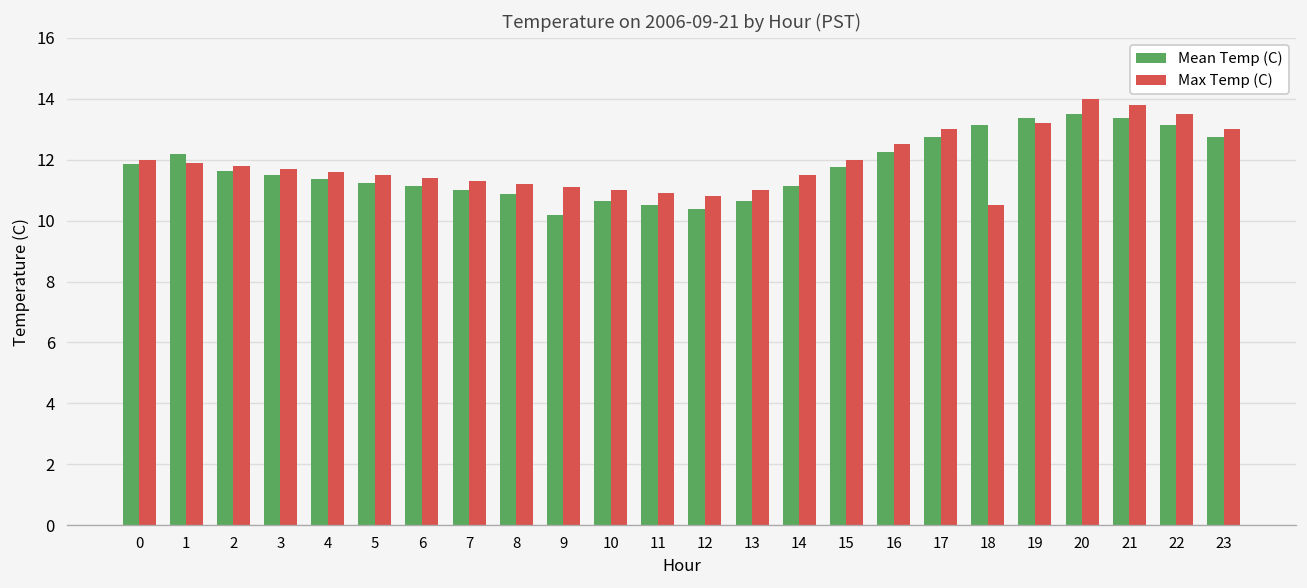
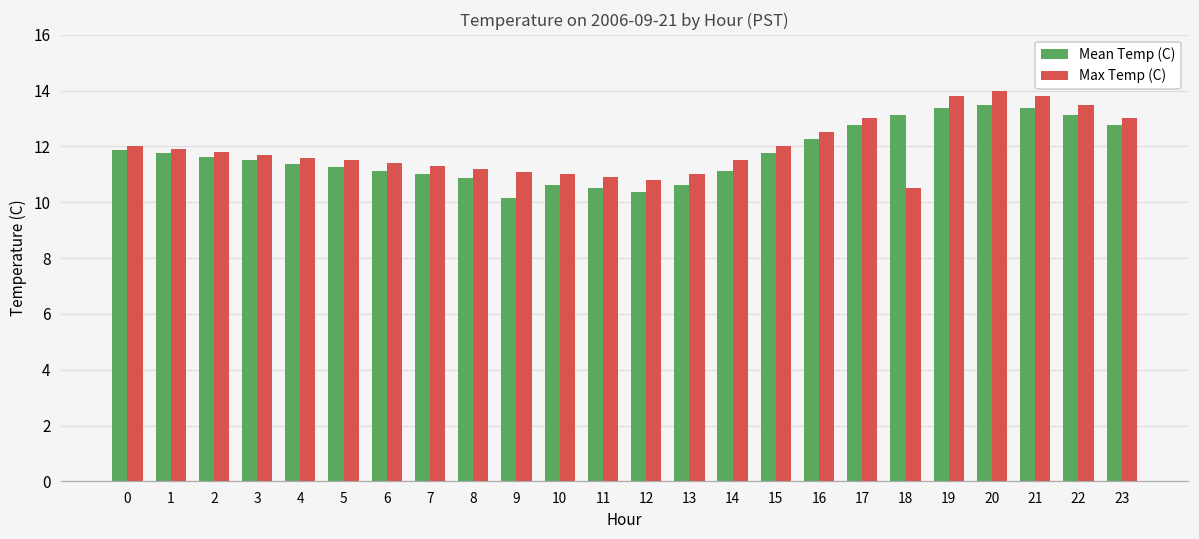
Mean Temp (C), 1: 12.2 -> 11.8
Max Temp (C), 19: 13.2 -> 13.8
